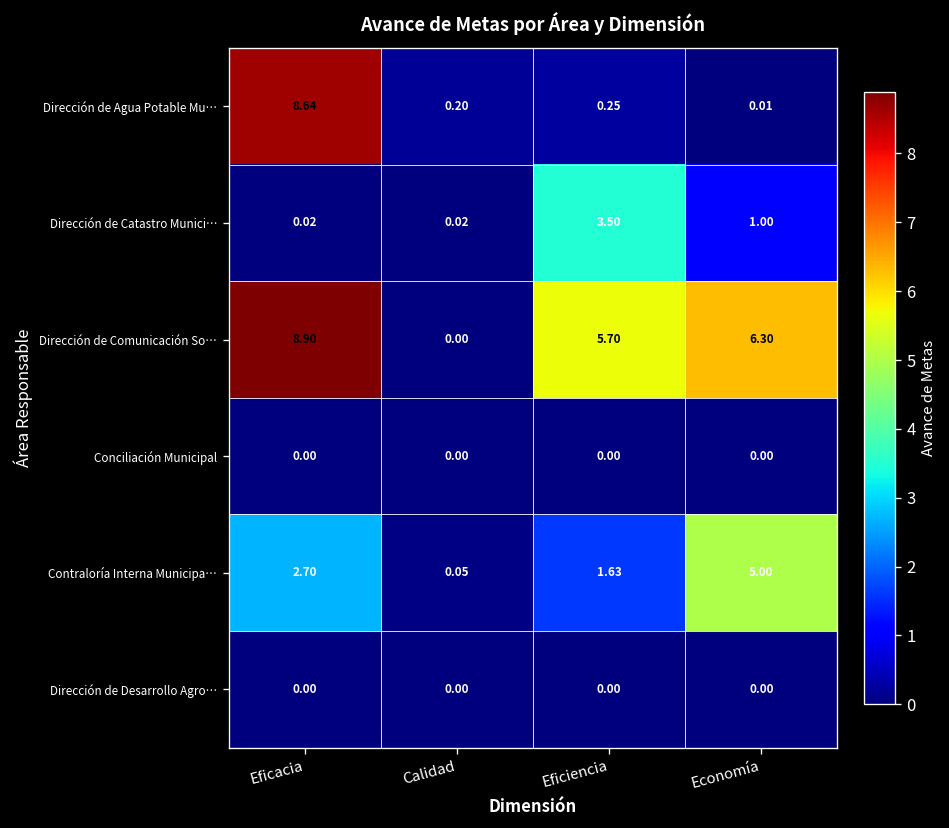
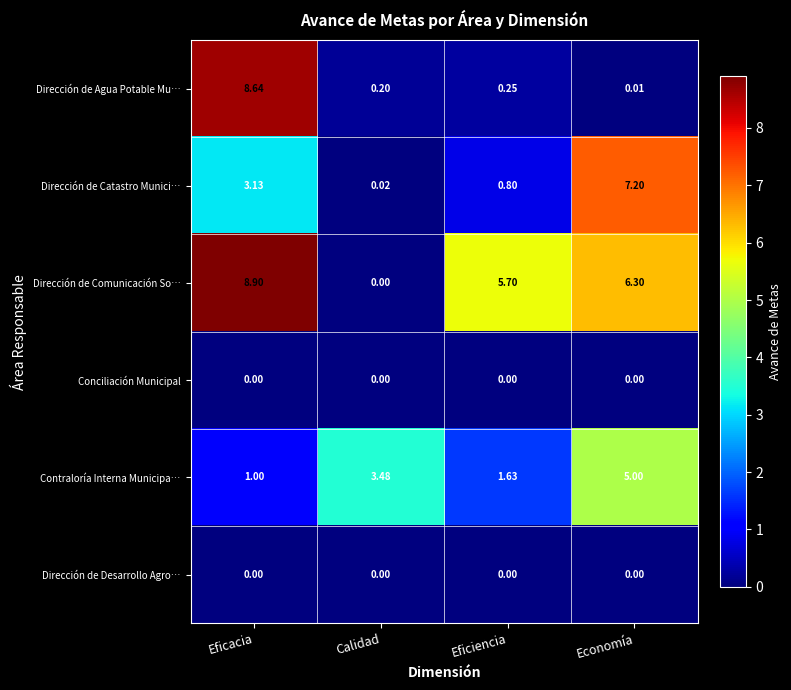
Dirección de Catastro Munici…, Eficacia: 0.02 -> 3.13
Dirección de Catastro Munici…, Eficiencia: 3.50 -> 0.80
Dirección de Catastro Munici…, Economía: 1.00 -> 7.20
Contraloría Interna Municipa…, Eficacia: 2.70 -> 1.00
Contraloría Interna Municipa…, Calidad: 0.05 -> 3.48
